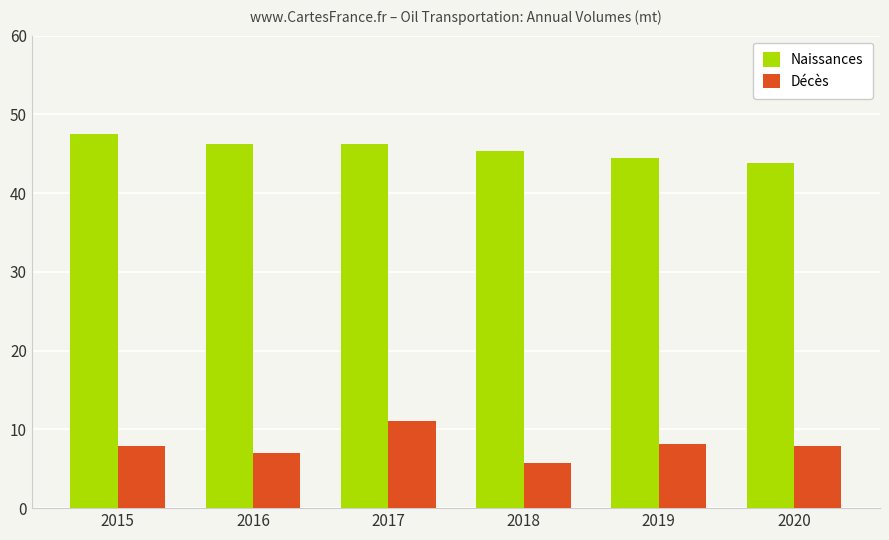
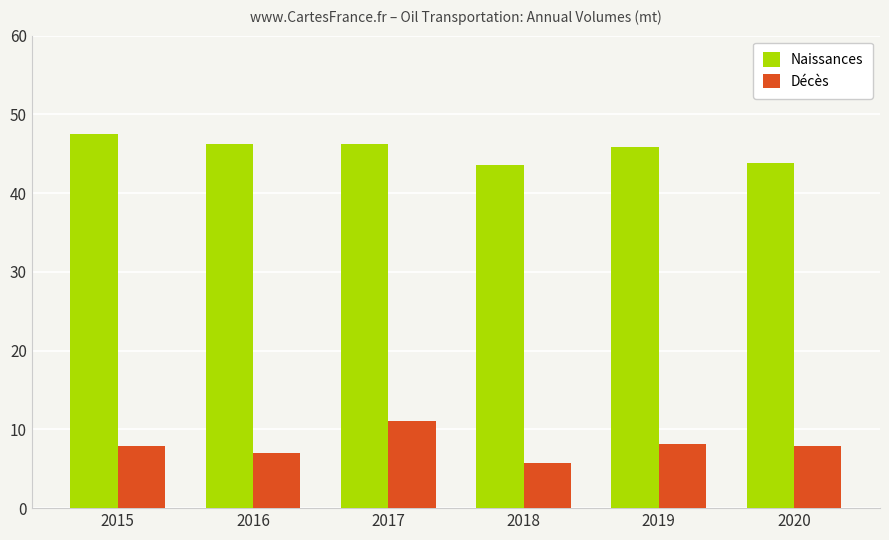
Naissances, 2018: 45 -> 44
Naissances, 2019: 44 -> 46
